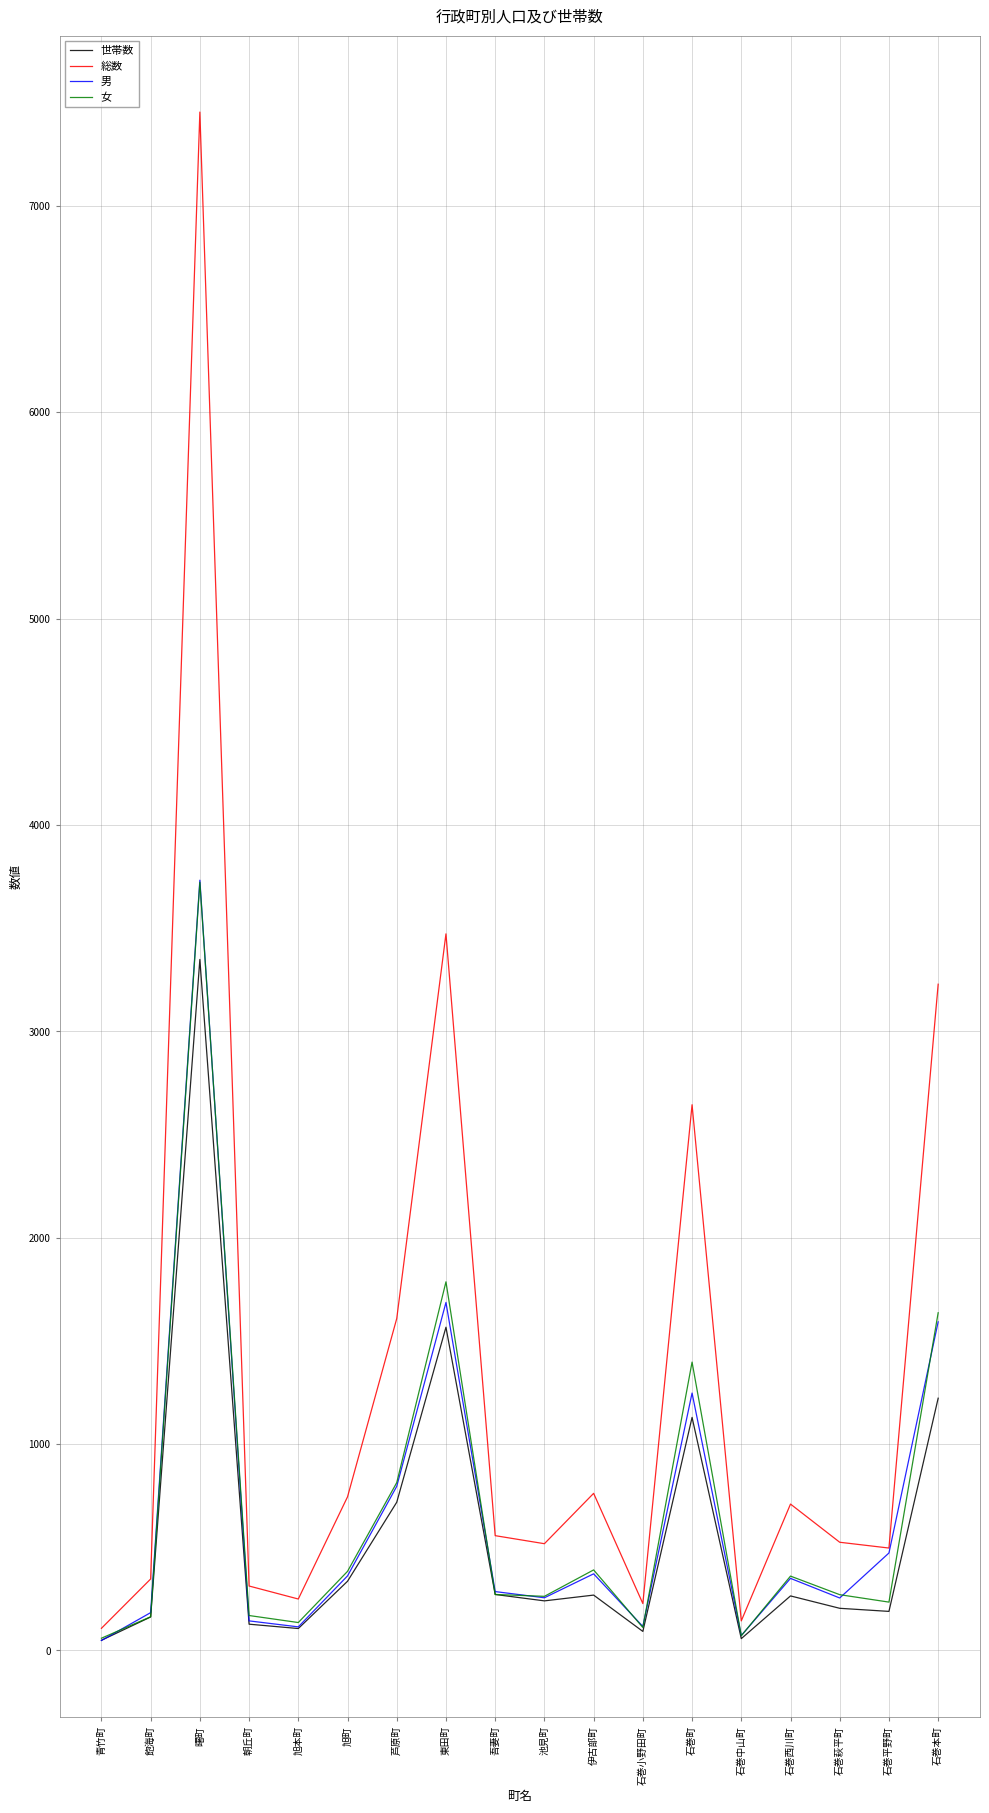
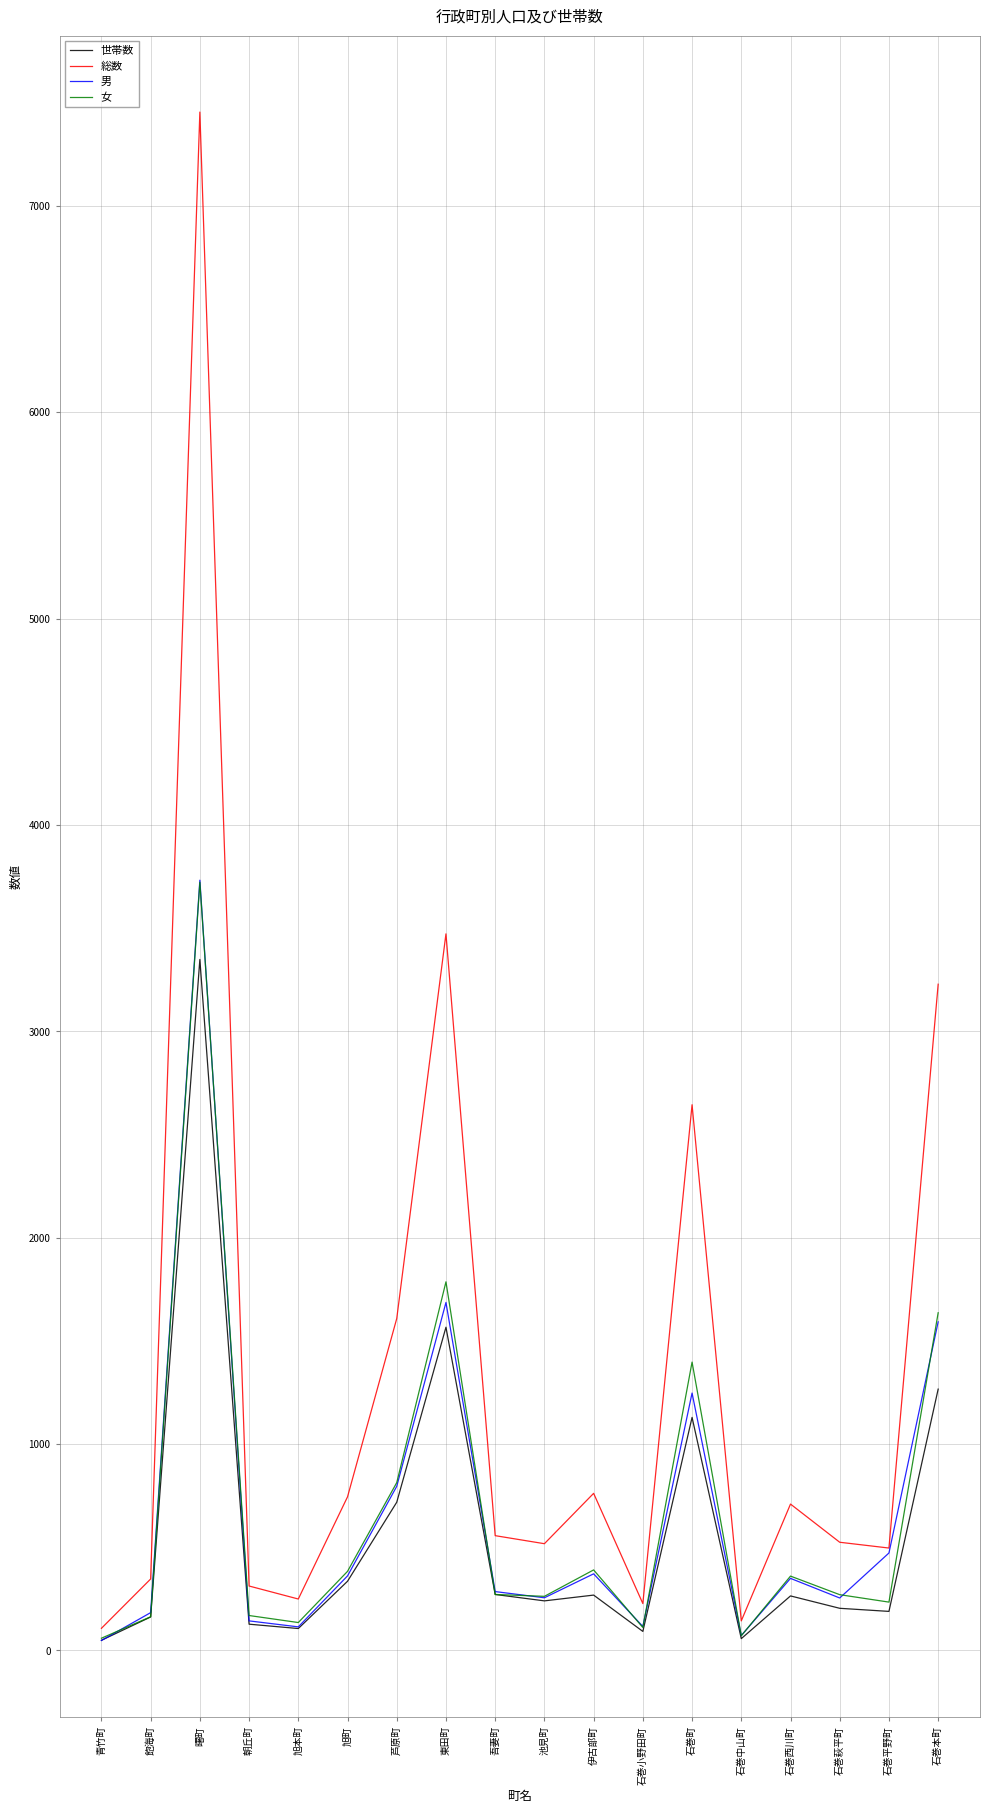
世帯数, 石巻本町: 1220 -> 1270
